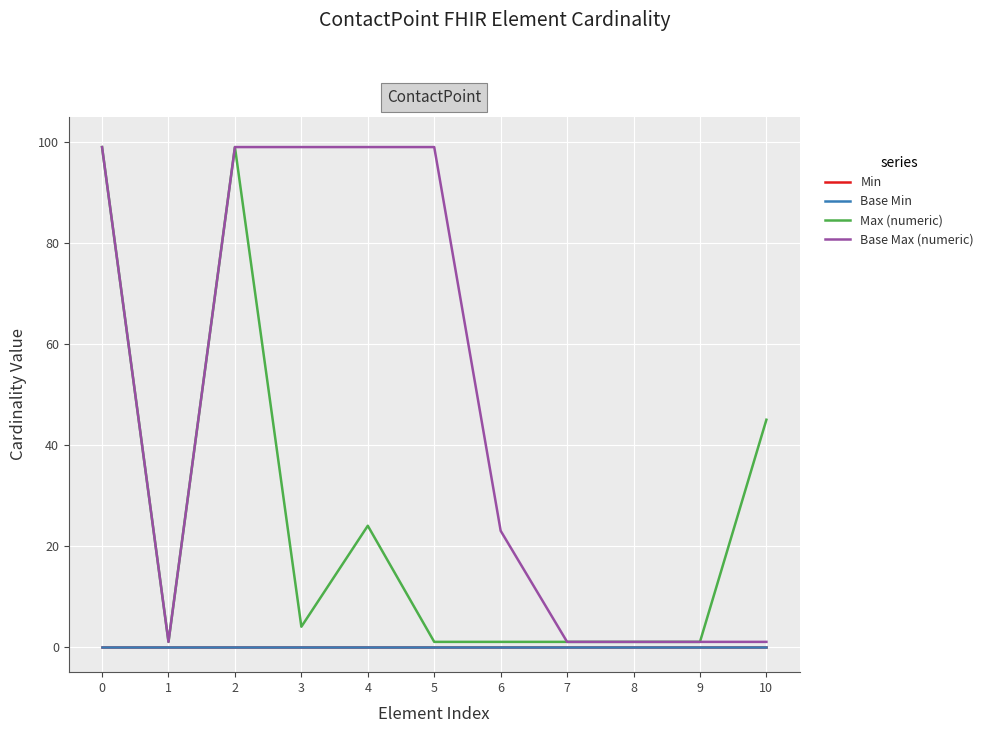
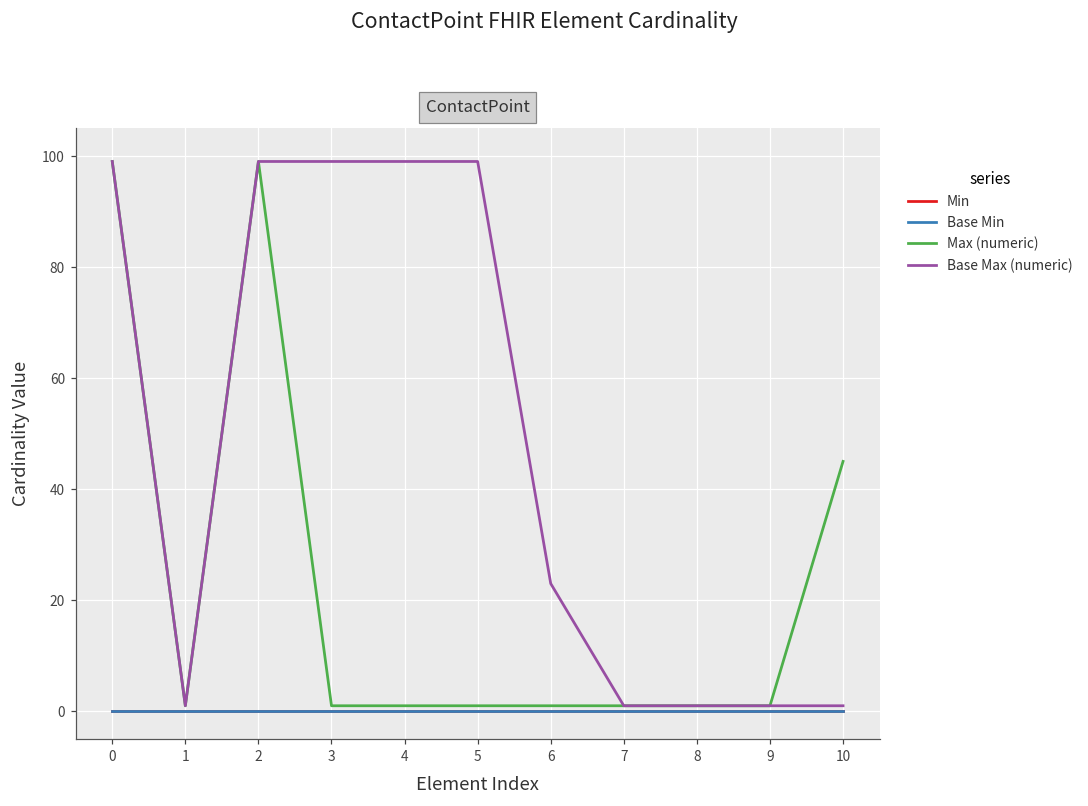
Max (numeric), 3: 4 -> 1
Max (numeric), 4: 24 -> 1
